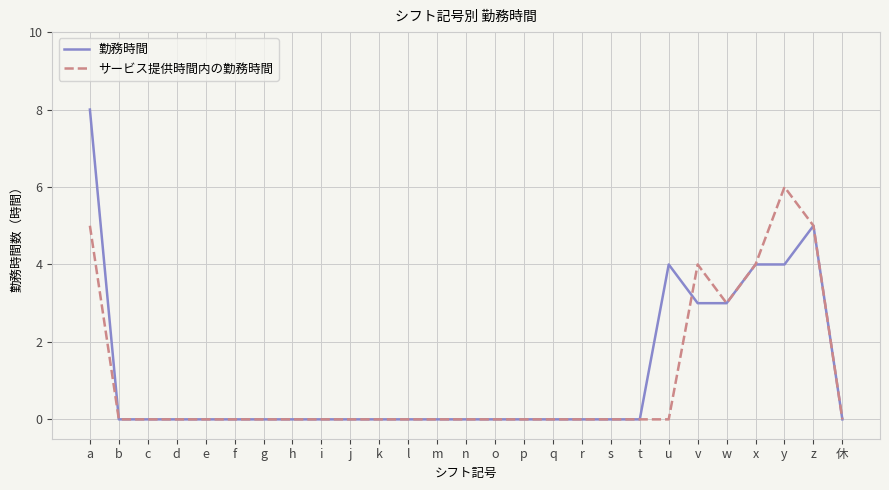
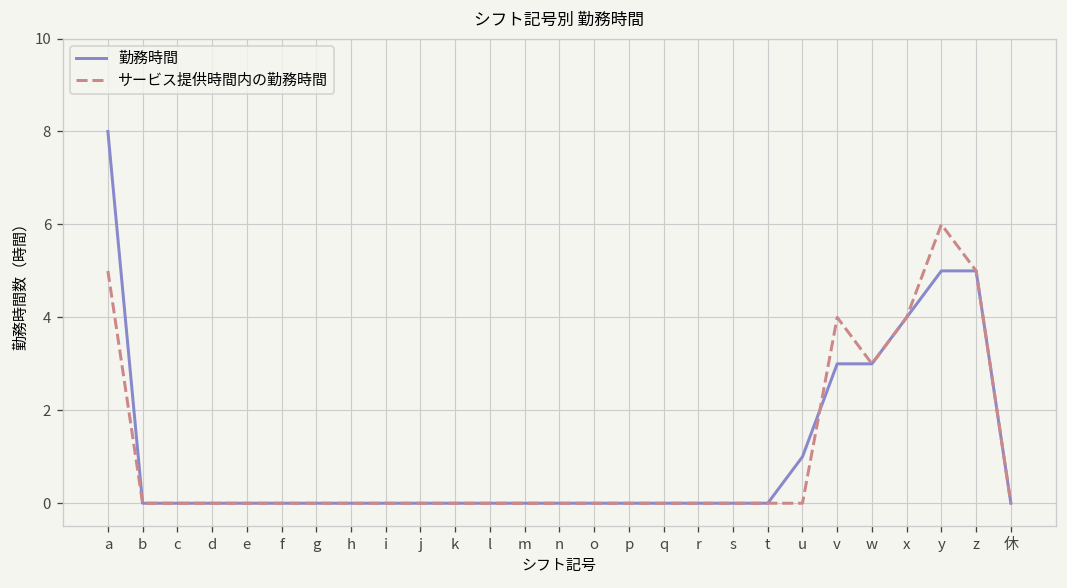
勤務時間, u: 4 -> 1
勤務時間, y: 4 -> 5
